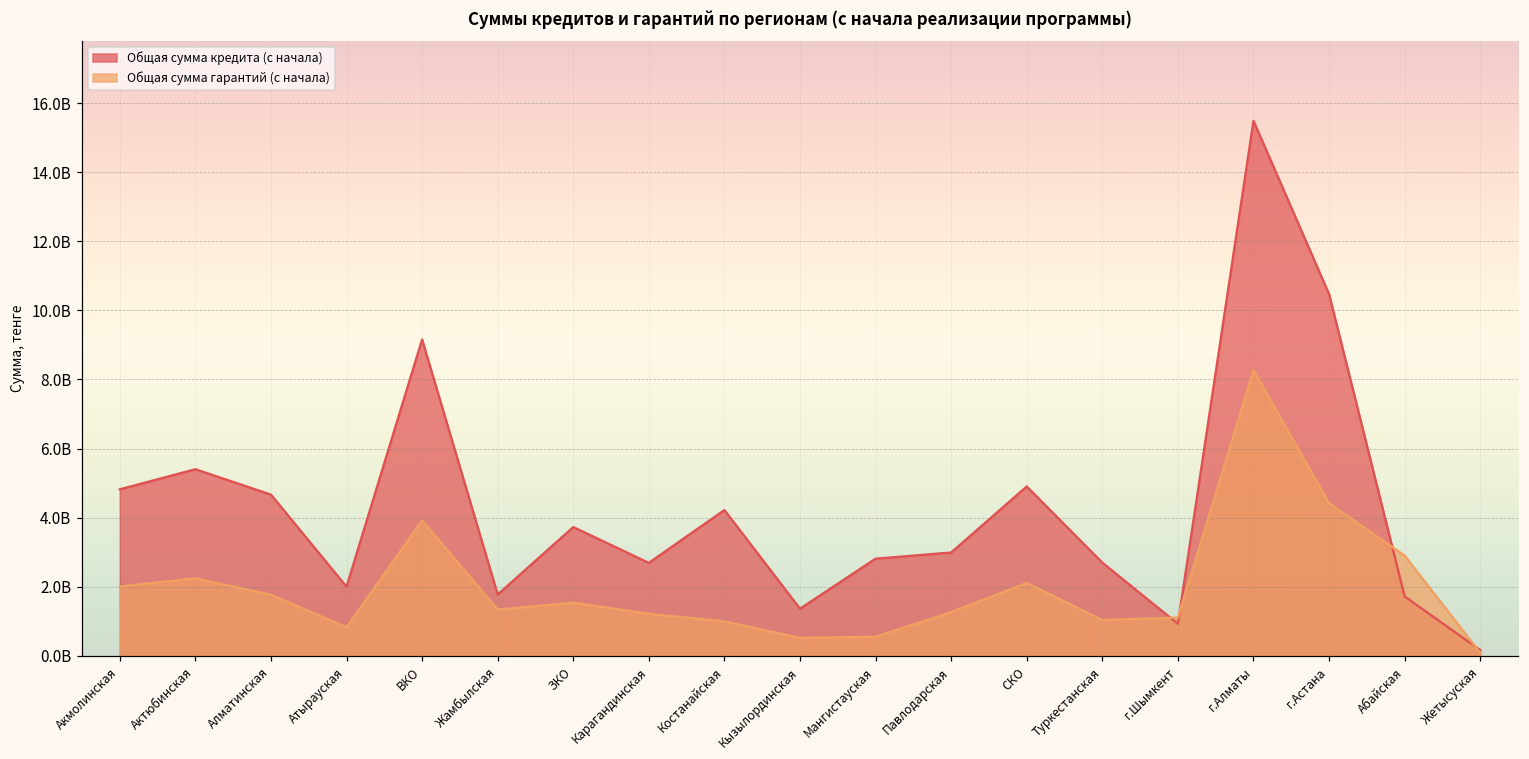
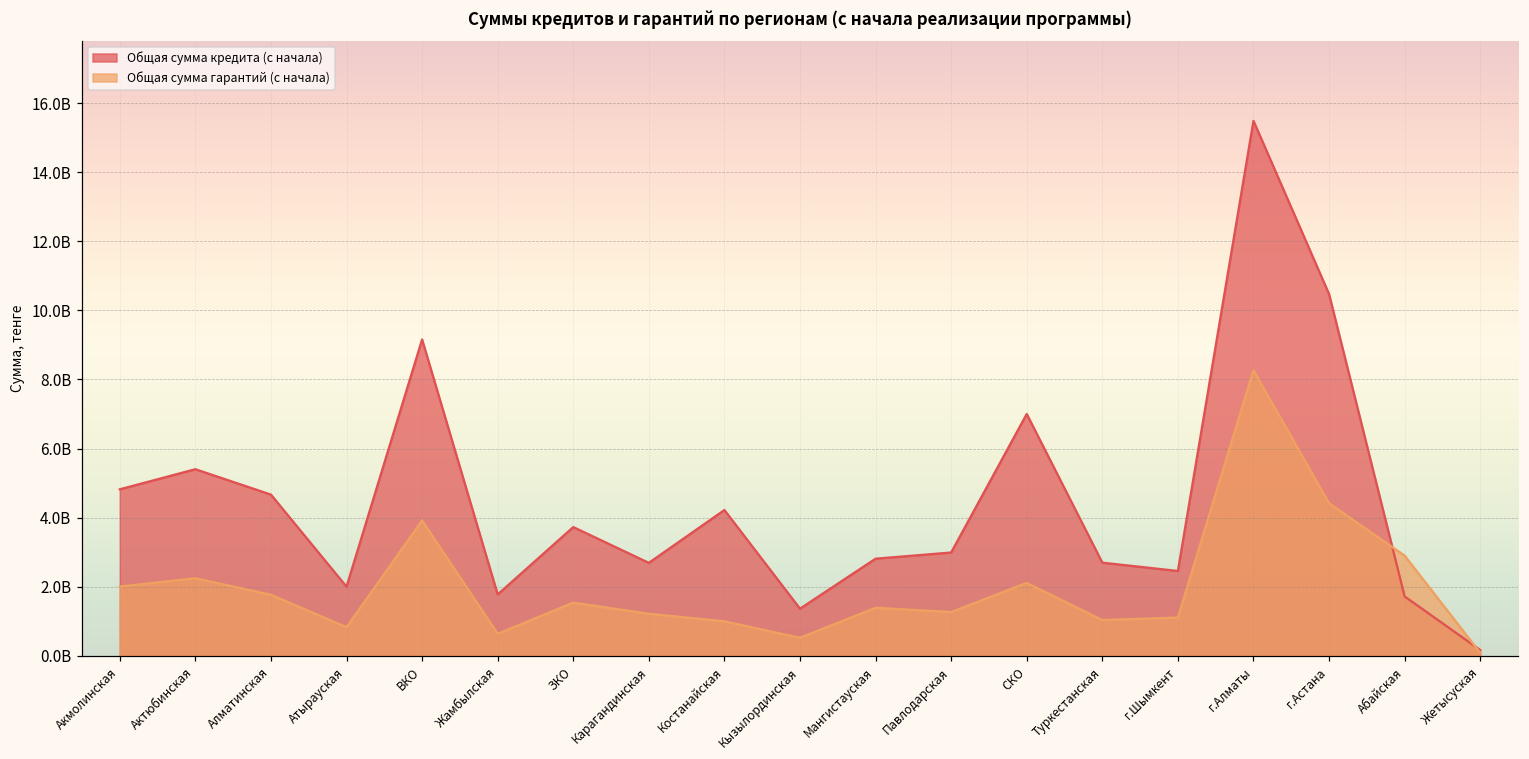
Общая сумма гарантий (с начала), Жамбылская: 1300000000 -> 600000000
Общая сумма гарантий (с начала), Мангистауская: 500000000 -> 1400000000
Общая сумма кредита (с начала), СКО: 4900000000 -> 7000000000
Общая сумма кредита (с начала), г.Шымкент: 900000000 -> 2500000000
